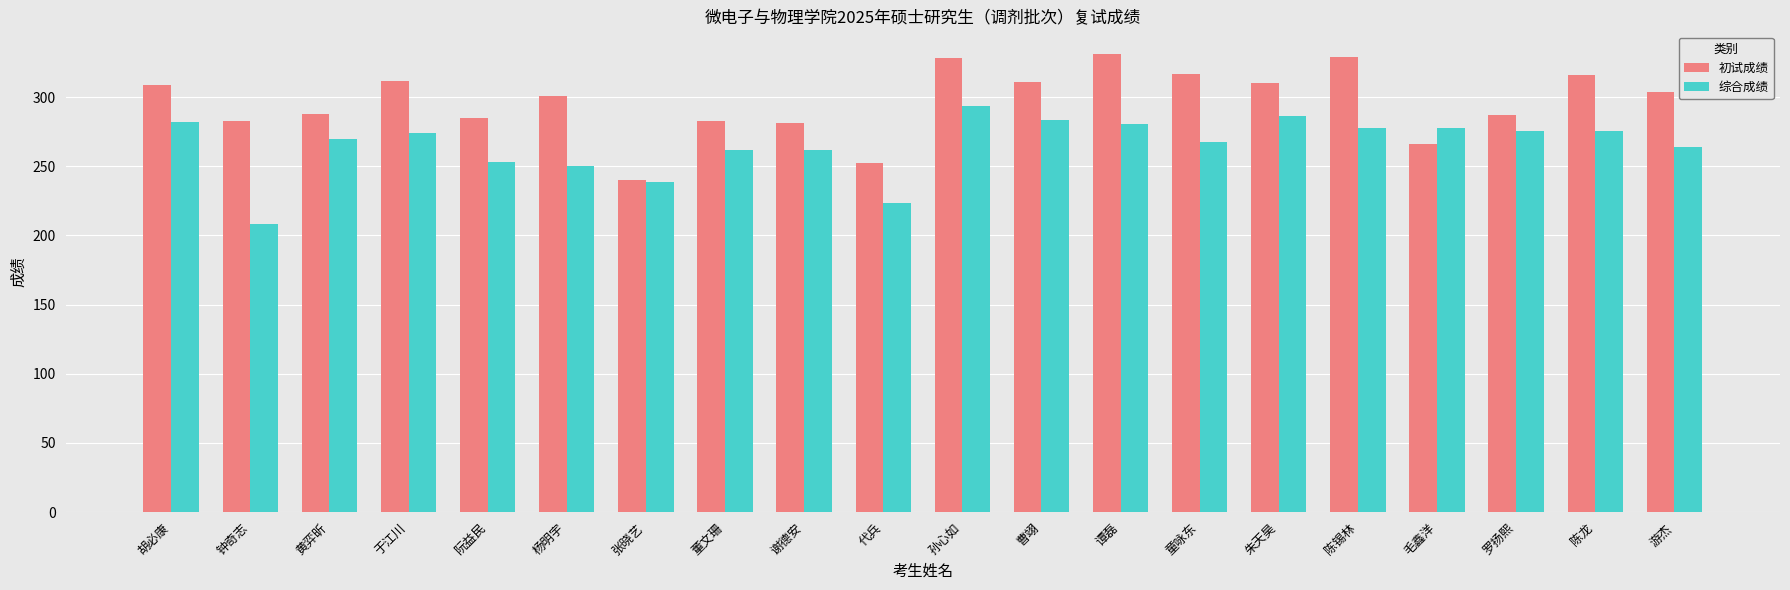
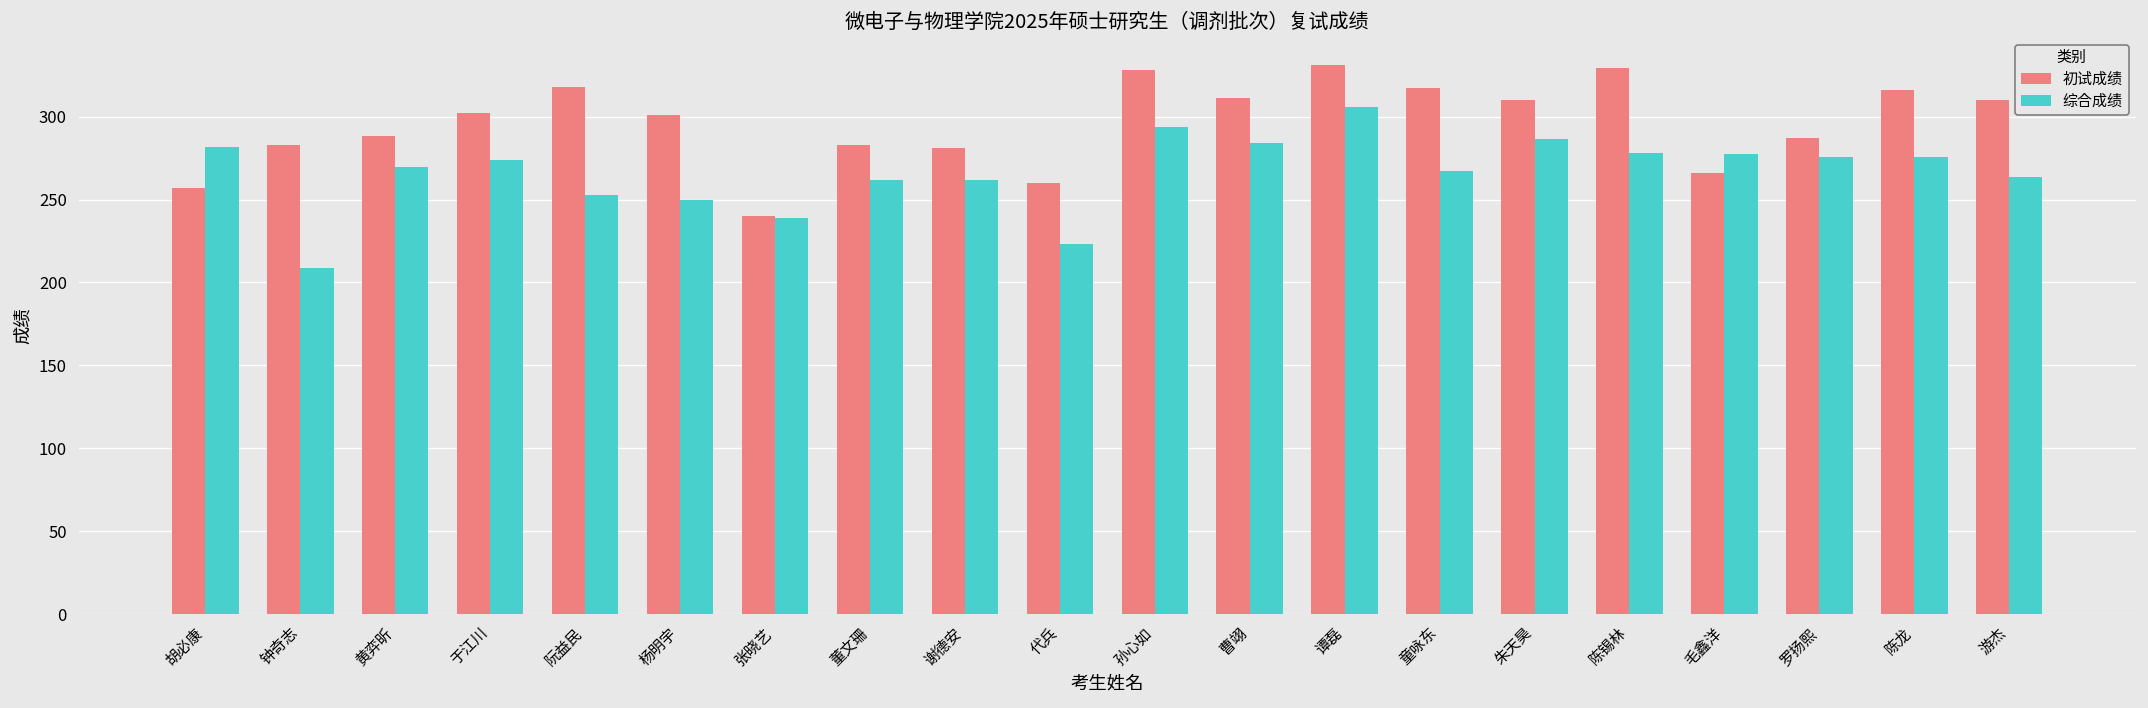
初试成绩, 胡必康: 309 -> 257
初试成绩, 于江川: 312 -> 302
初试成绩, 阮益民: 285 -> 318
初试成绩, 代兵: 252 -> 260
综合成绩, 谭磊: 281 -> 306
初试成绩, 游杰: 304 -> 310
